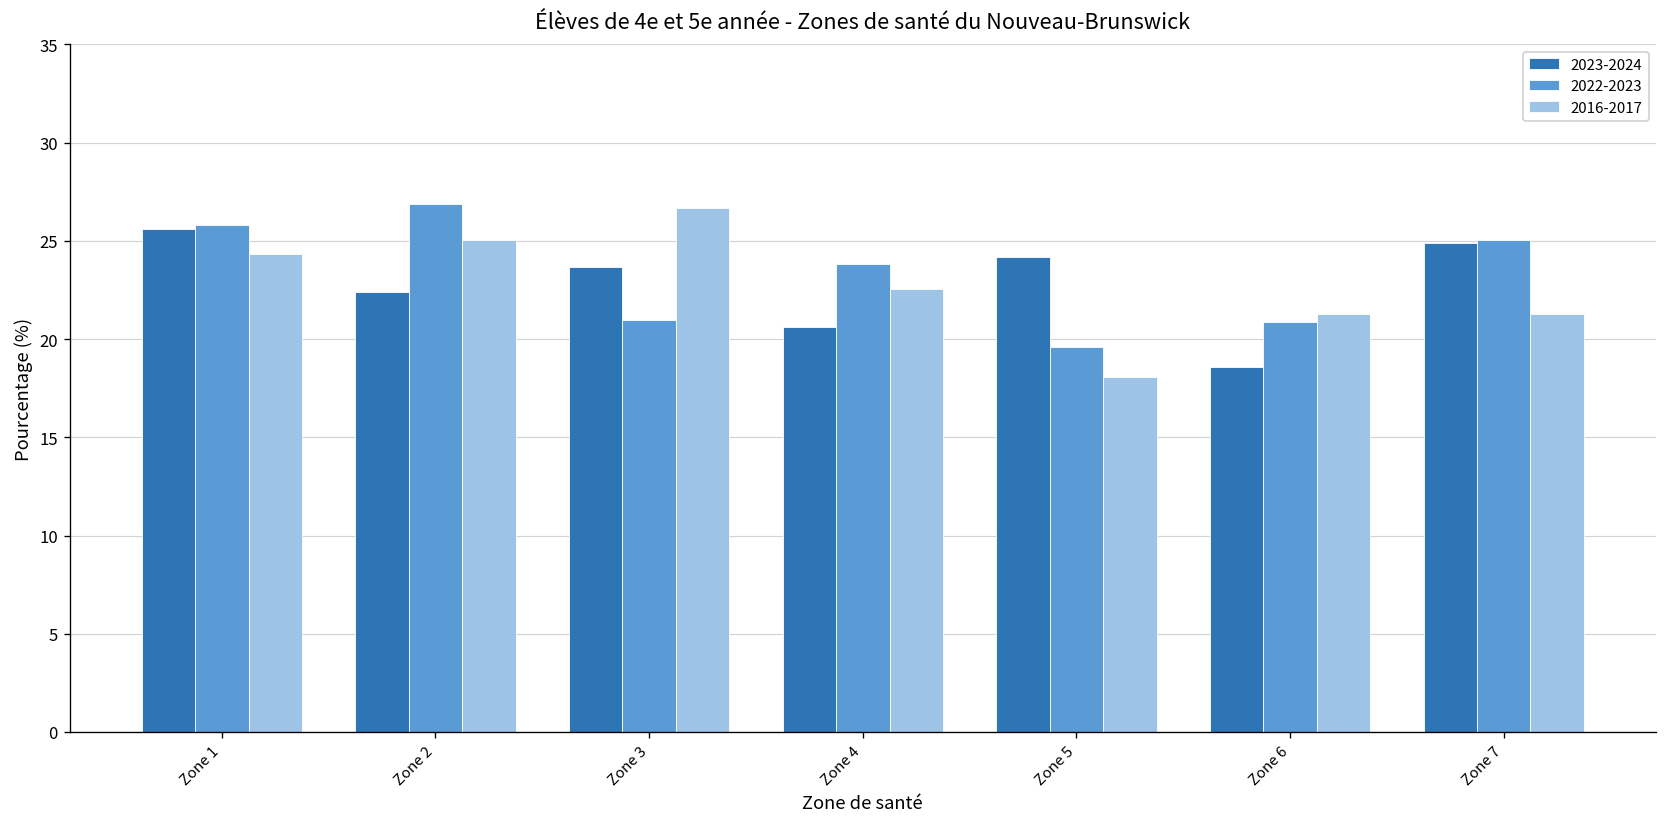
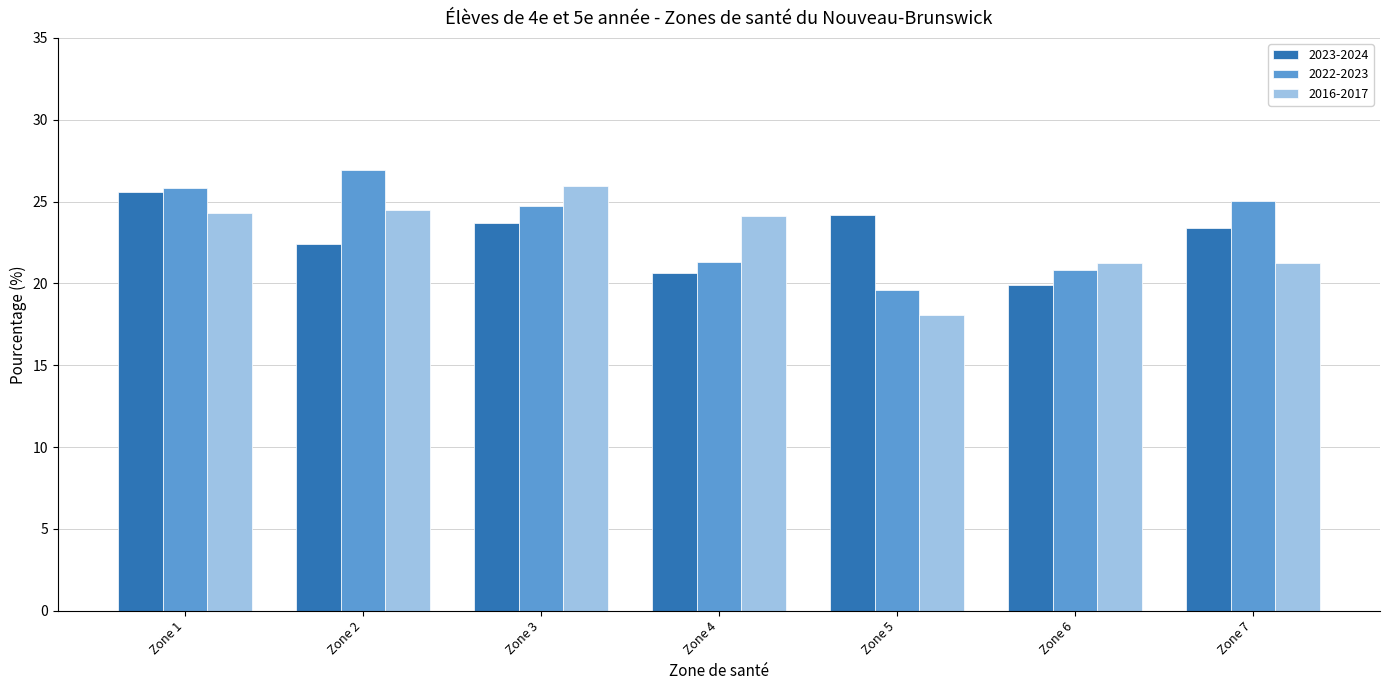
2016-2017, Zone 2: 25.0 -> 24.5
2022-2023, Zone 3: 21.0 -> 24.7
2016-2017, Zone 3: 26.7 -> 25.9
2022-2023, Zone 4: 23.8 -> 21.3
2016-2017, Zone 4: 22.5 -> 24.1
2023-2024, Zone 6: 18.6 -> 19.9
2023-2024, Zone 7: 24.9 -> 23.4
